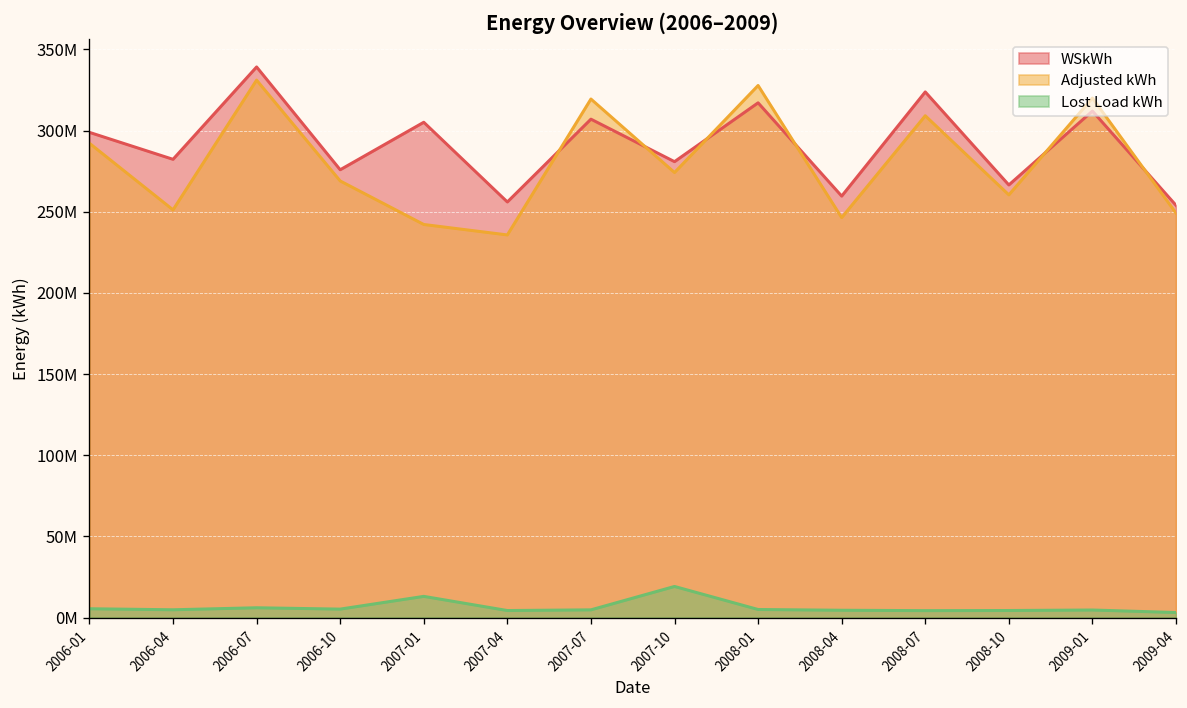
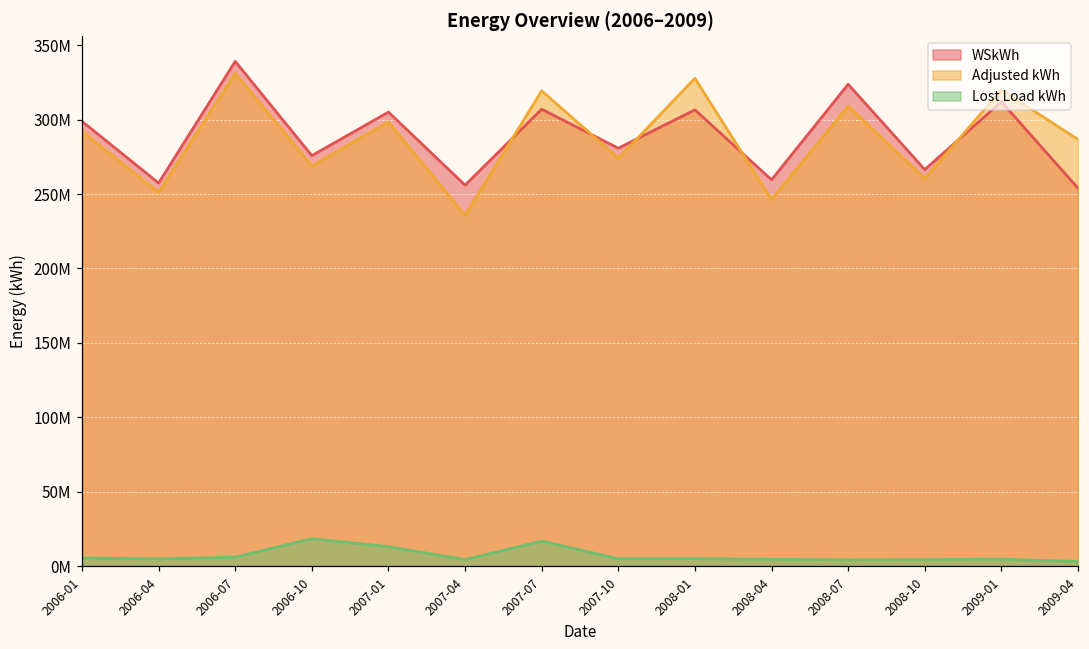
WSkWh, 2006-04: 282000000 -> 257000000
Lost Load kWh, 2006-10: 5000000 -> 18000000
Adjusted kWh, 2007-01: 242000000 -> 298000000
Lost Load kWh, 2007-07: 5000000 -> 17000000
Lost Load kWh, 2007-10: 19000000 -> 5000000
WSkWh, 2008-01: 317000000 -> 307000000
Adjusted kWh, 2009-04: 249000000 -> 287000000
